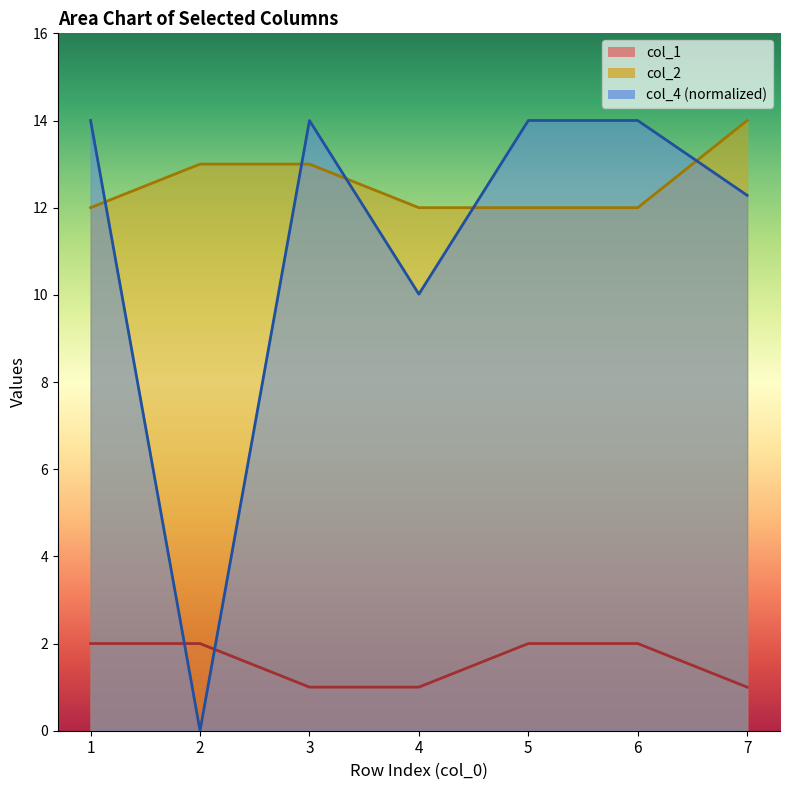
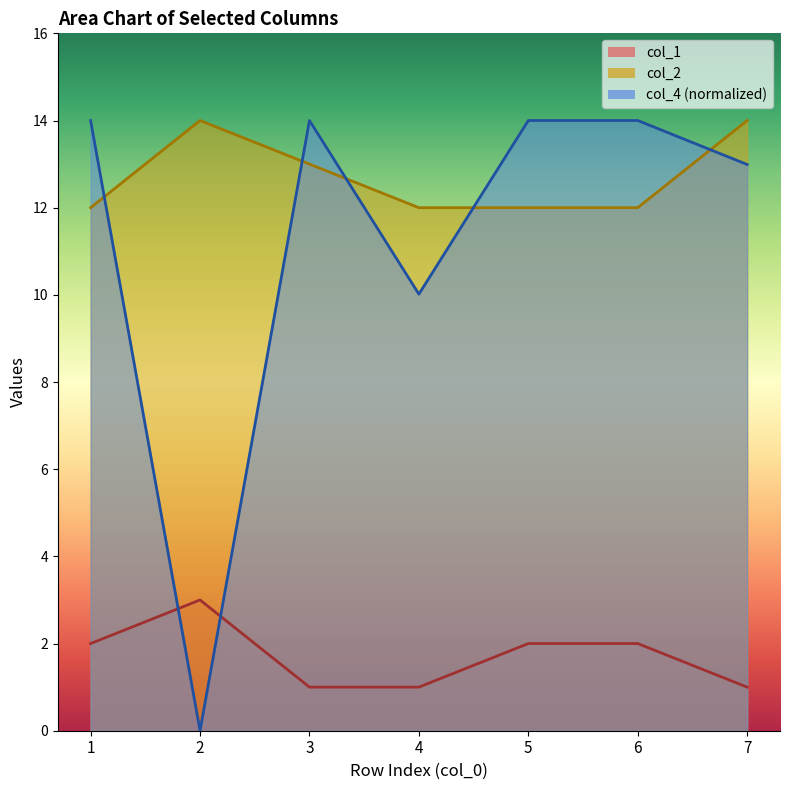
col_1, 2: 2 -> 3
col_2, 2: 13 -> 14
col_4 (normalized), 7: 12.3 -> 13.0
